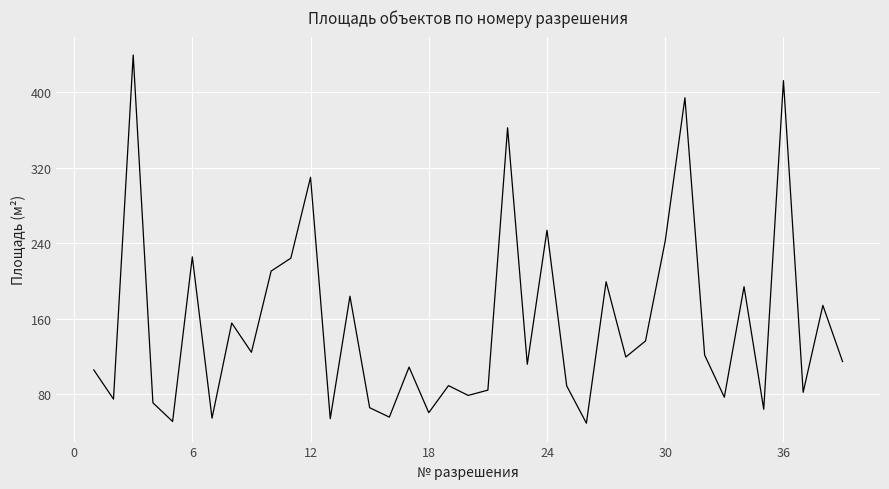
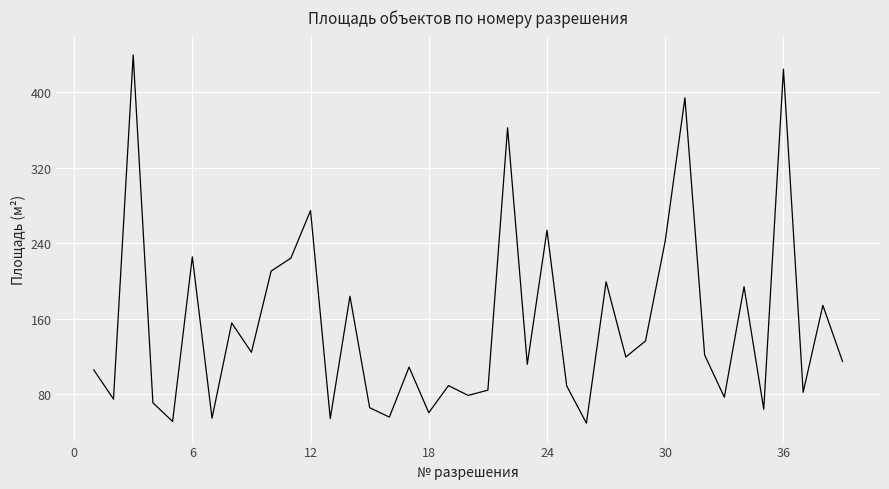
12: 310 -> 270
36: 410 -> 420
